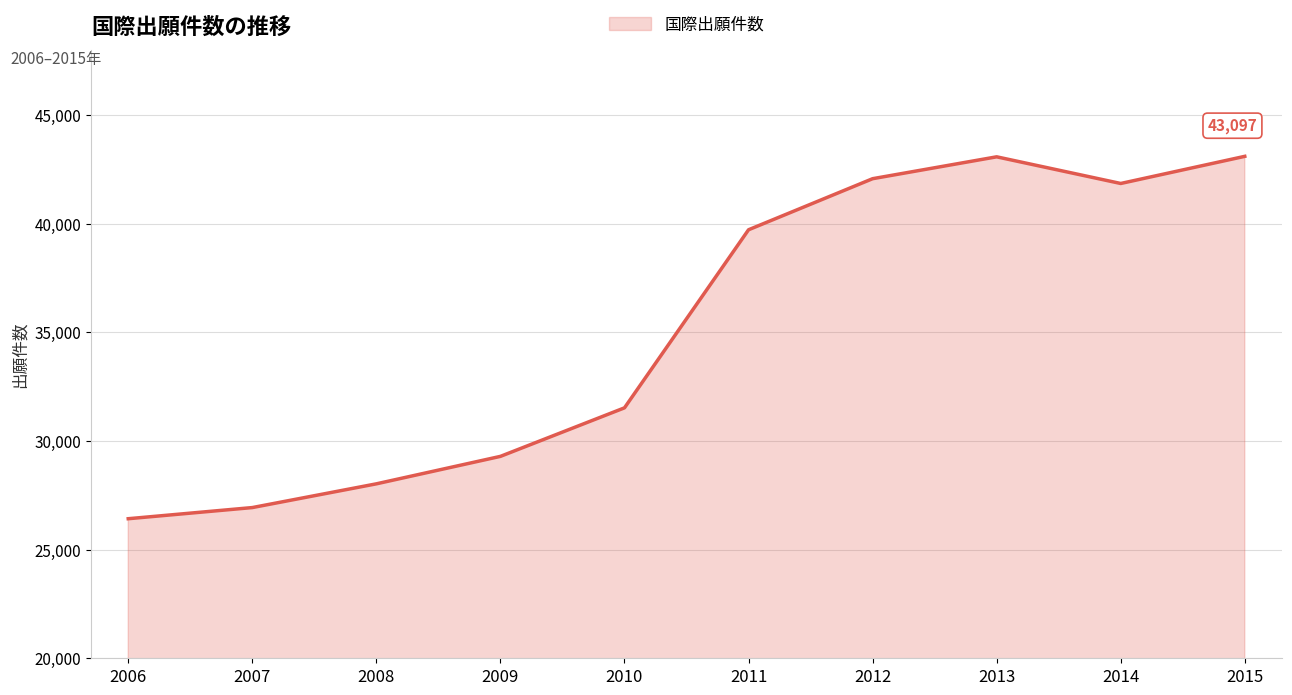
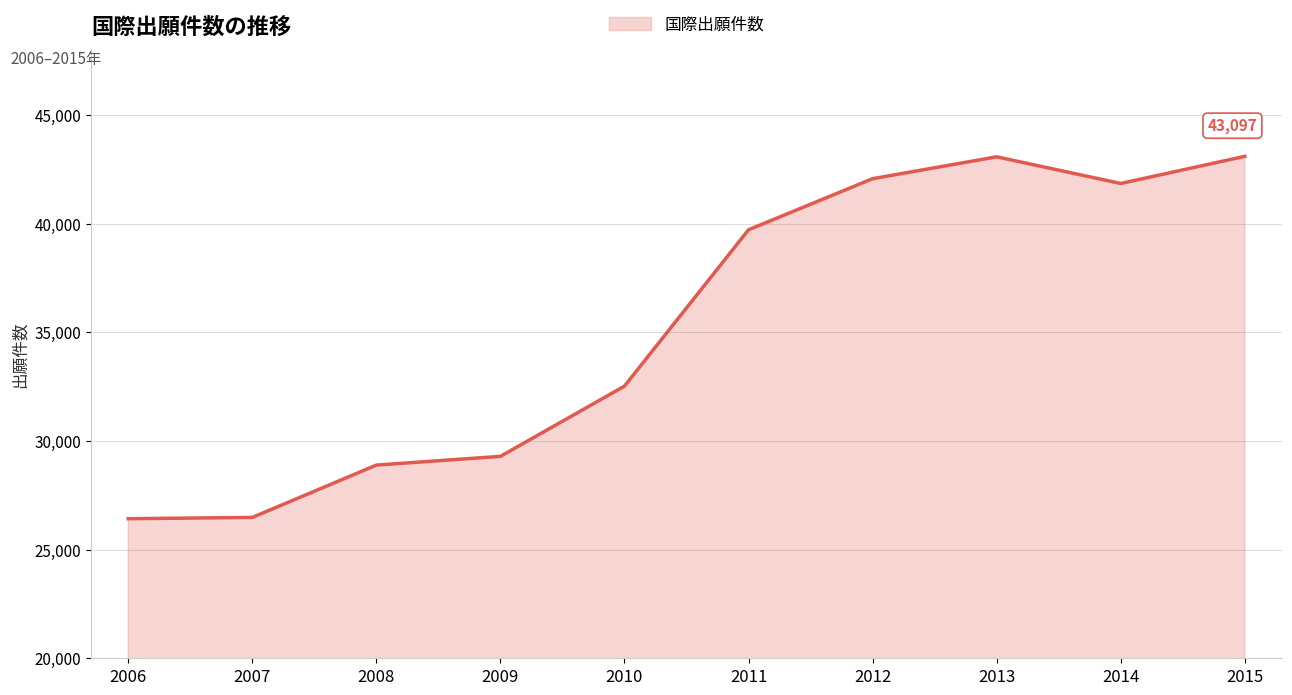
2007: 26,900 -> 26,500
2008: 28,000 -> 28,900
2010: 31,500 -> 32,500
